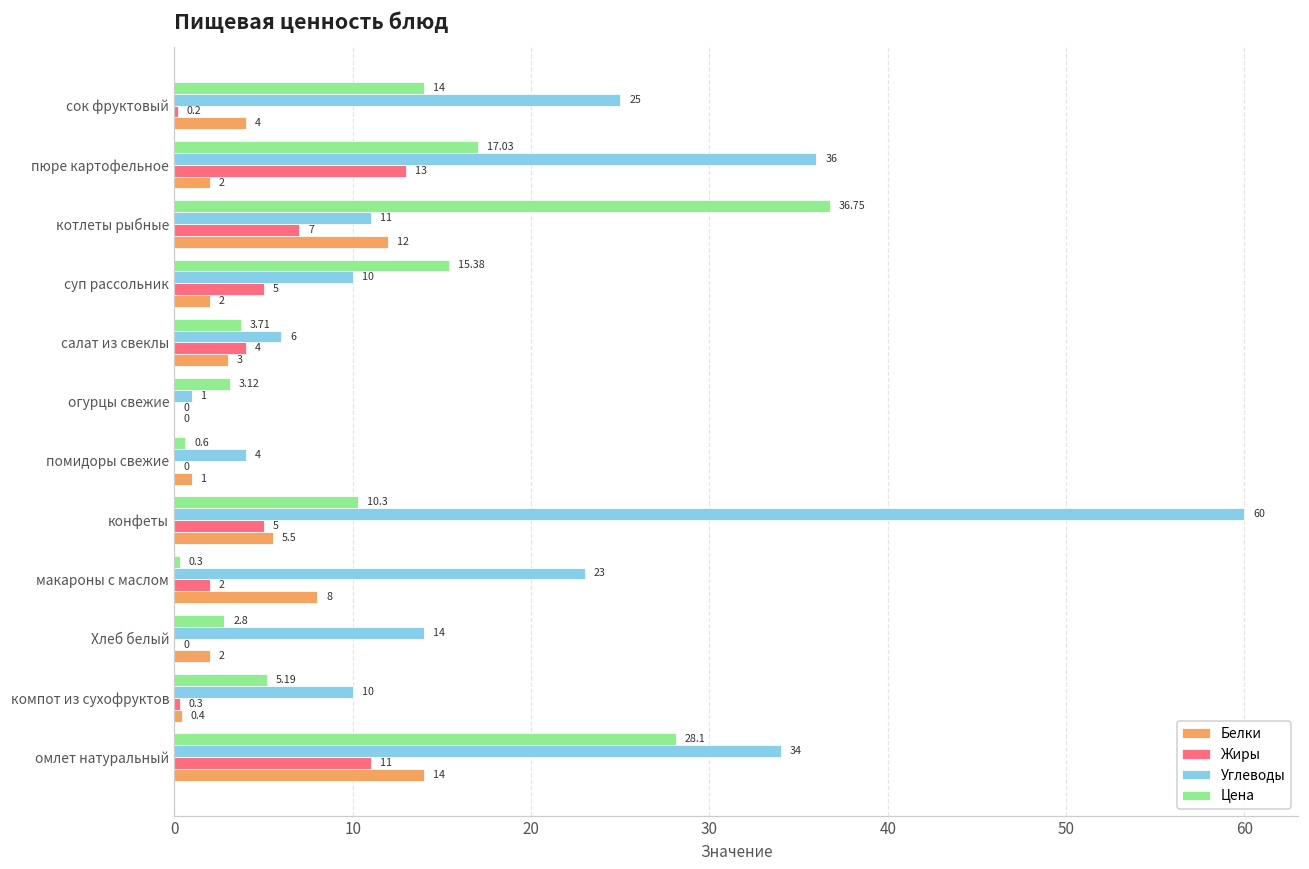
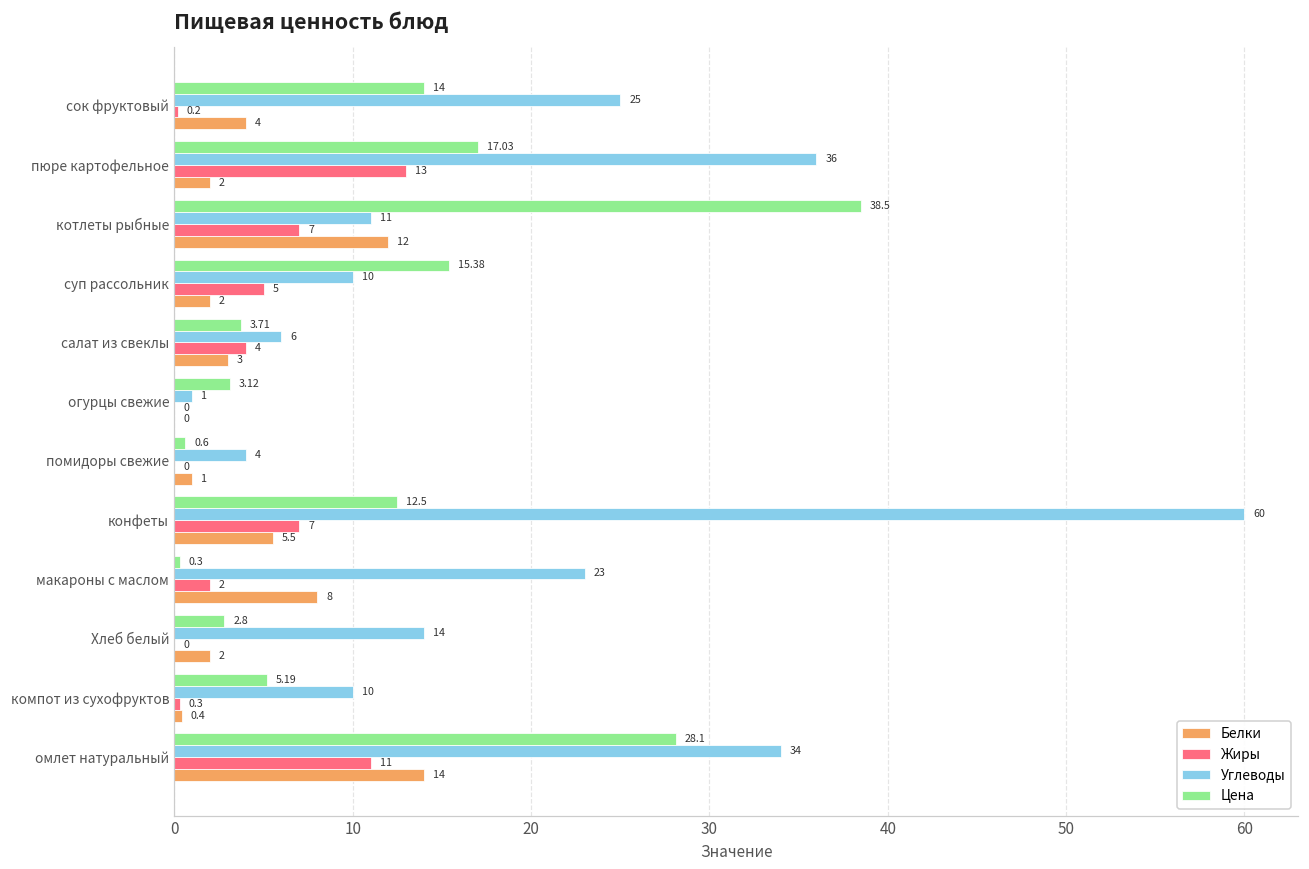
Цена, котлеты рыбные: 36.75 -> 38.5
Цена, конфеты: 10.3 -> 12.5
Жиры, конфеты: 5 -> 7
